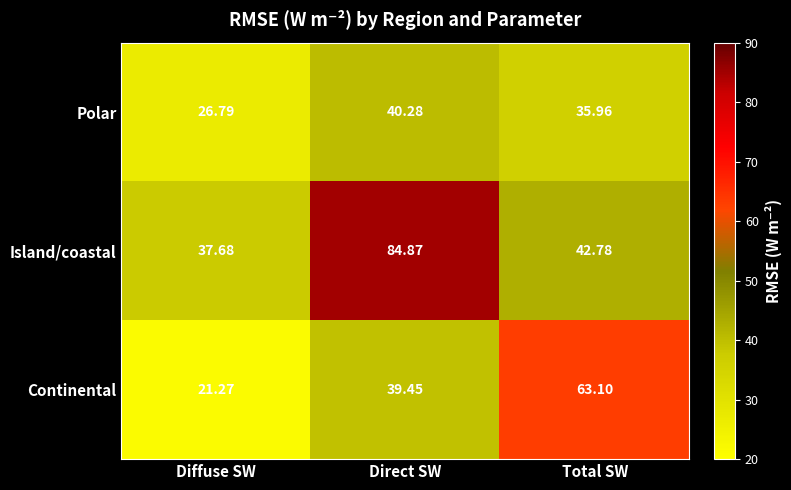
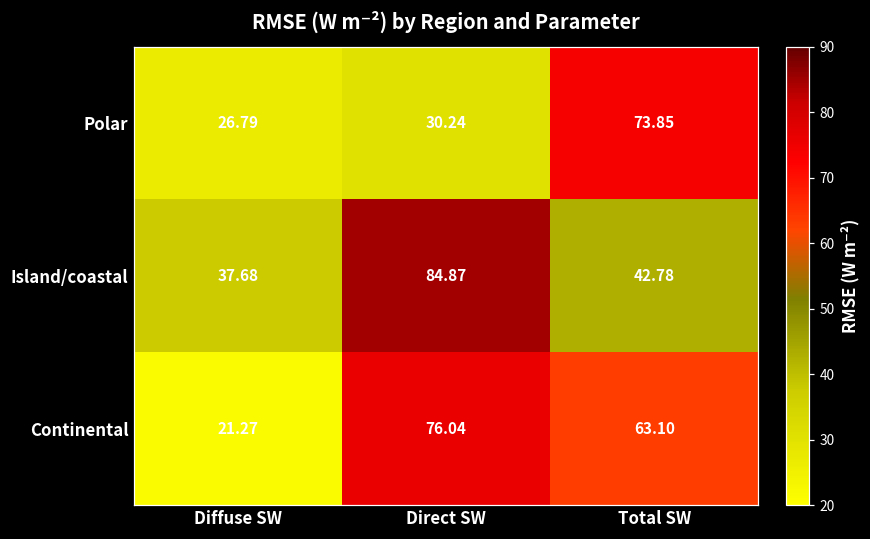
Polar, Direct SW: 40.28 -> 30.24
Polar, Total SW: 35.96 -> 73.85
Continental, Direct SW: 39.45 -> 76.04
